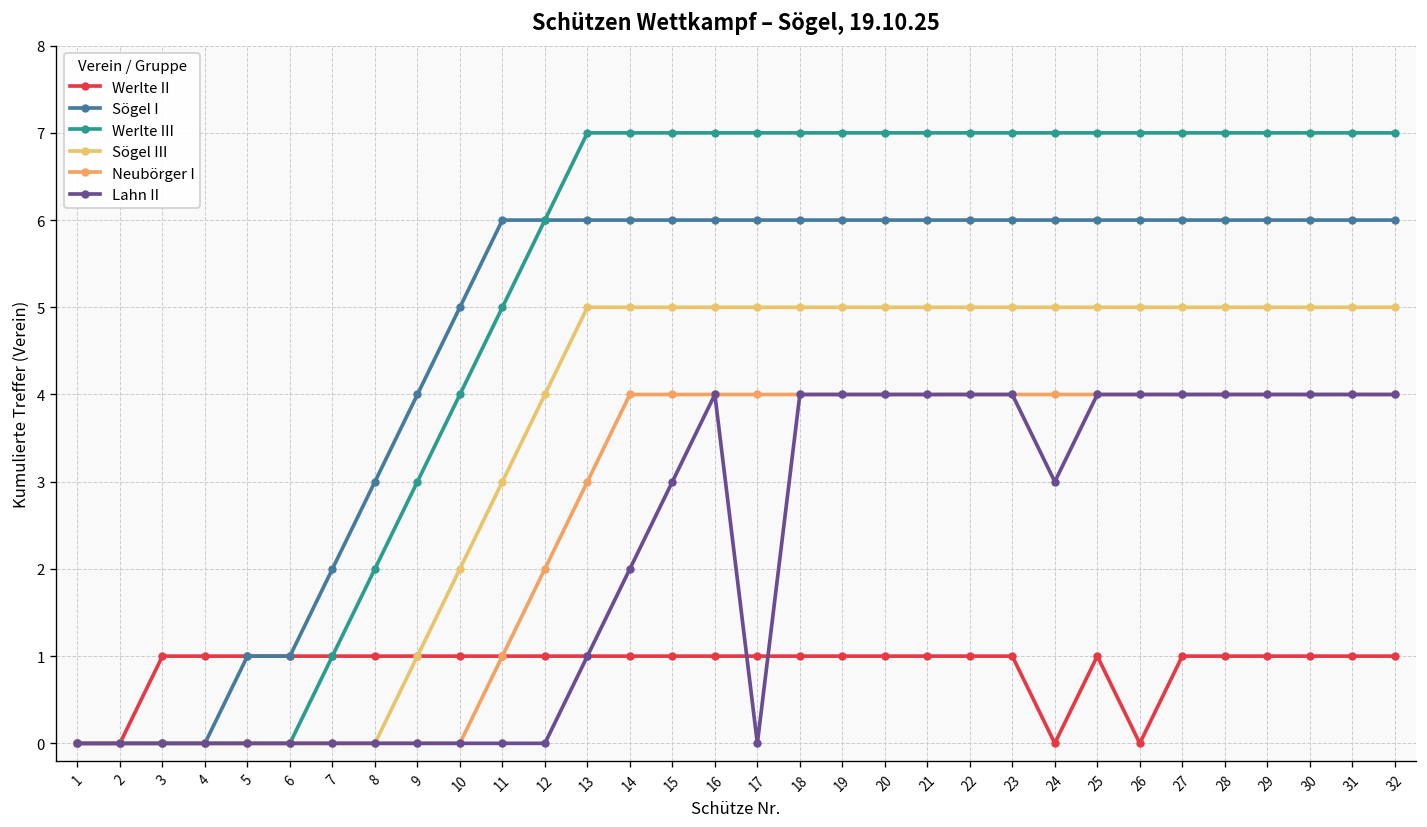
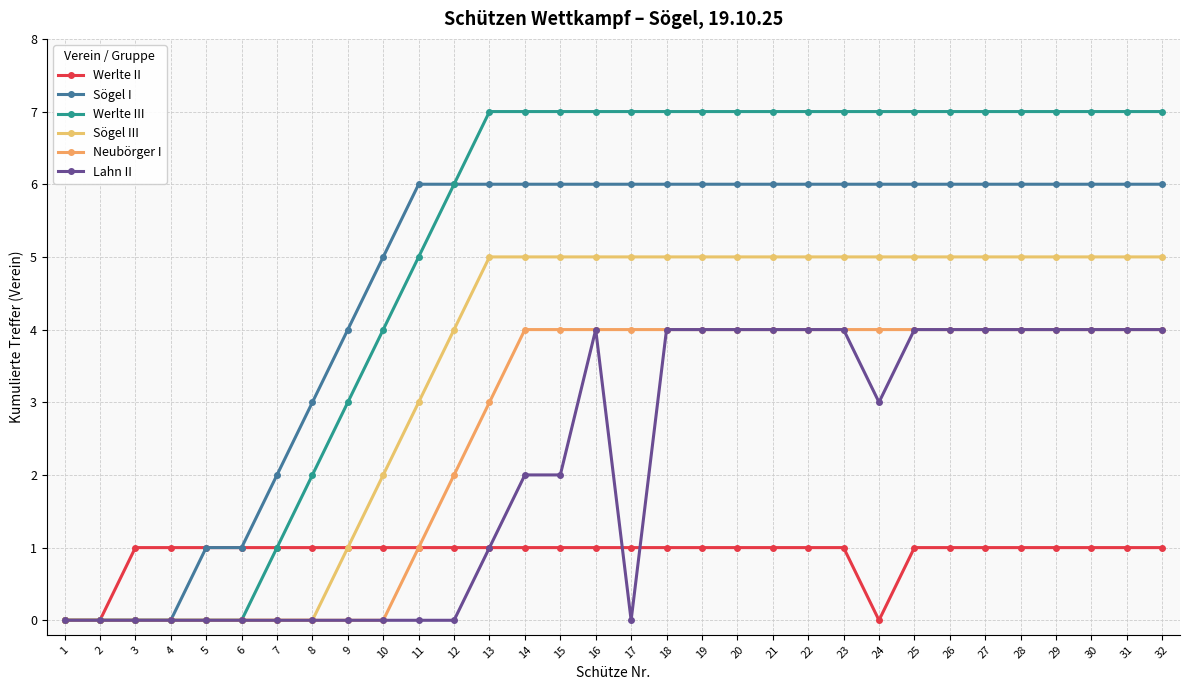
Lahn II, 15: 3 -> 2
Werlte II, 26: 0 -> 1
